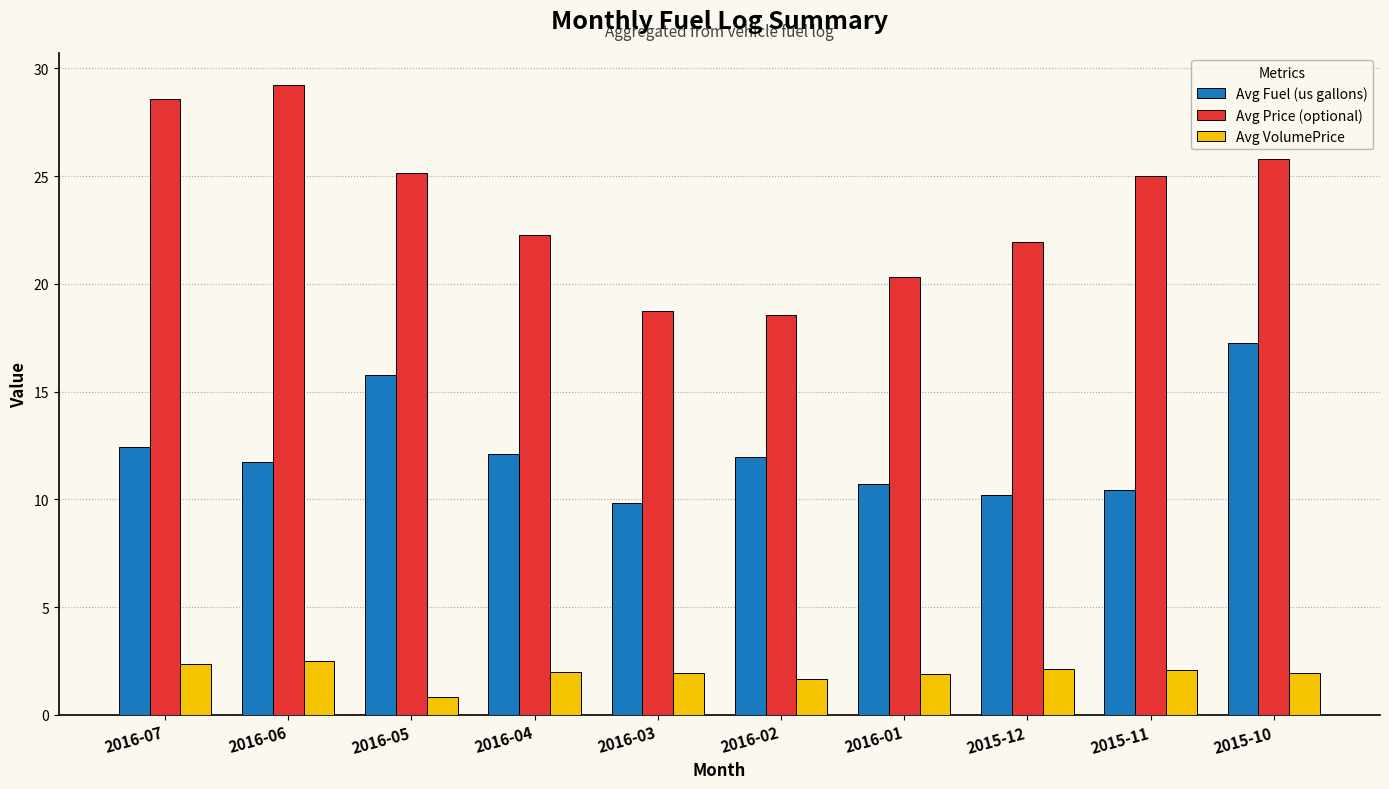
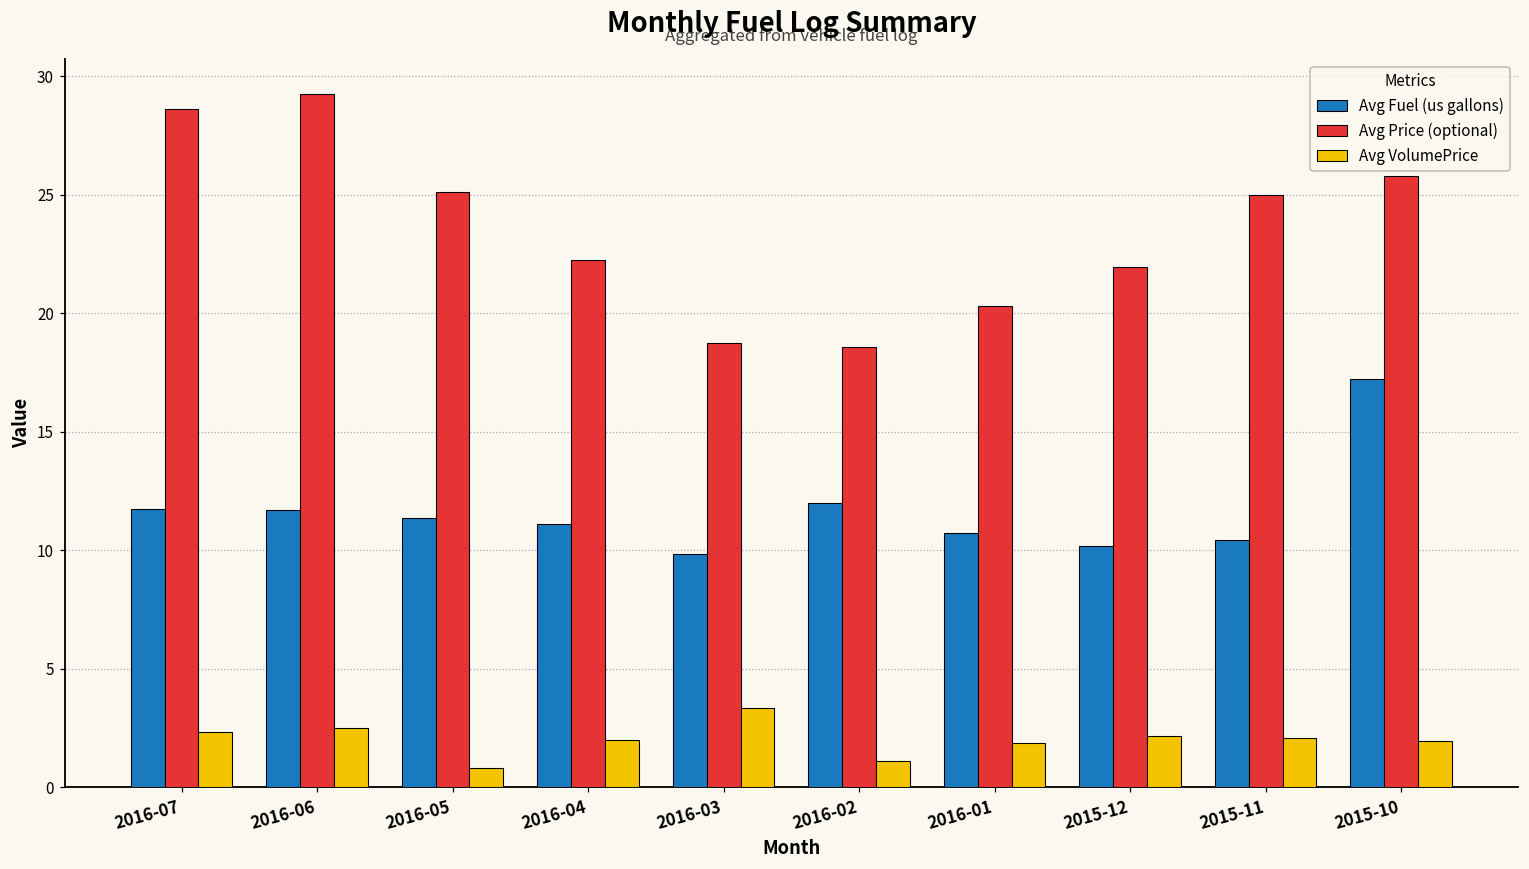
Avg Fuel (us gallons), 2016-07: 12.4 -> 11.7
Avg Fuel (us gallons), 2016-05: 15.8 -> 11.4
Avg Fuel (us gallons), 2016-04: 12.1 -> 11.1
Avg VolumePrice, 2016-03: 1.9 -> 3.4
Avg VolumePrice, 2016-02: 1.6 -> 1.1
